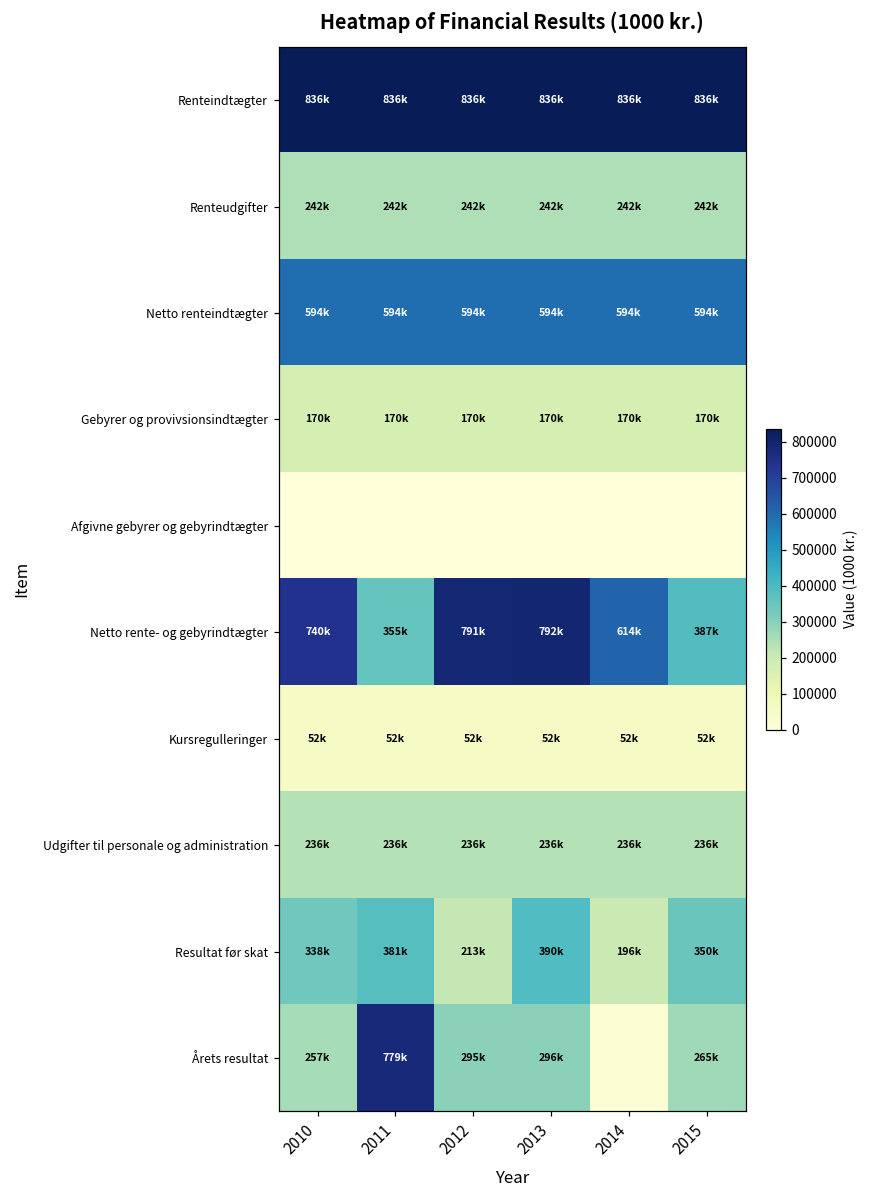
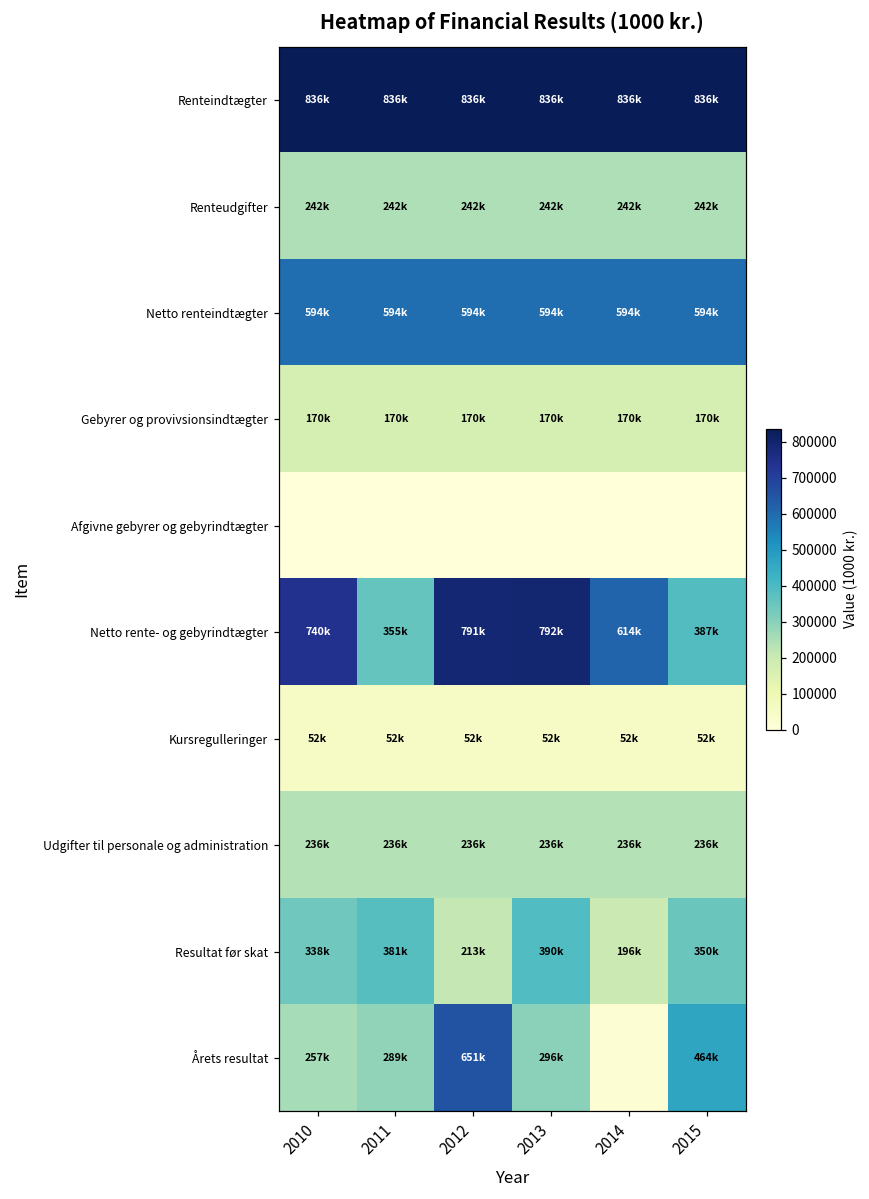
Årets resultat, 2011: 779k -> 289k
Årets resultat, 2012: 295k -> 651k
Årets resultat, 2015: 265k -> 464k
